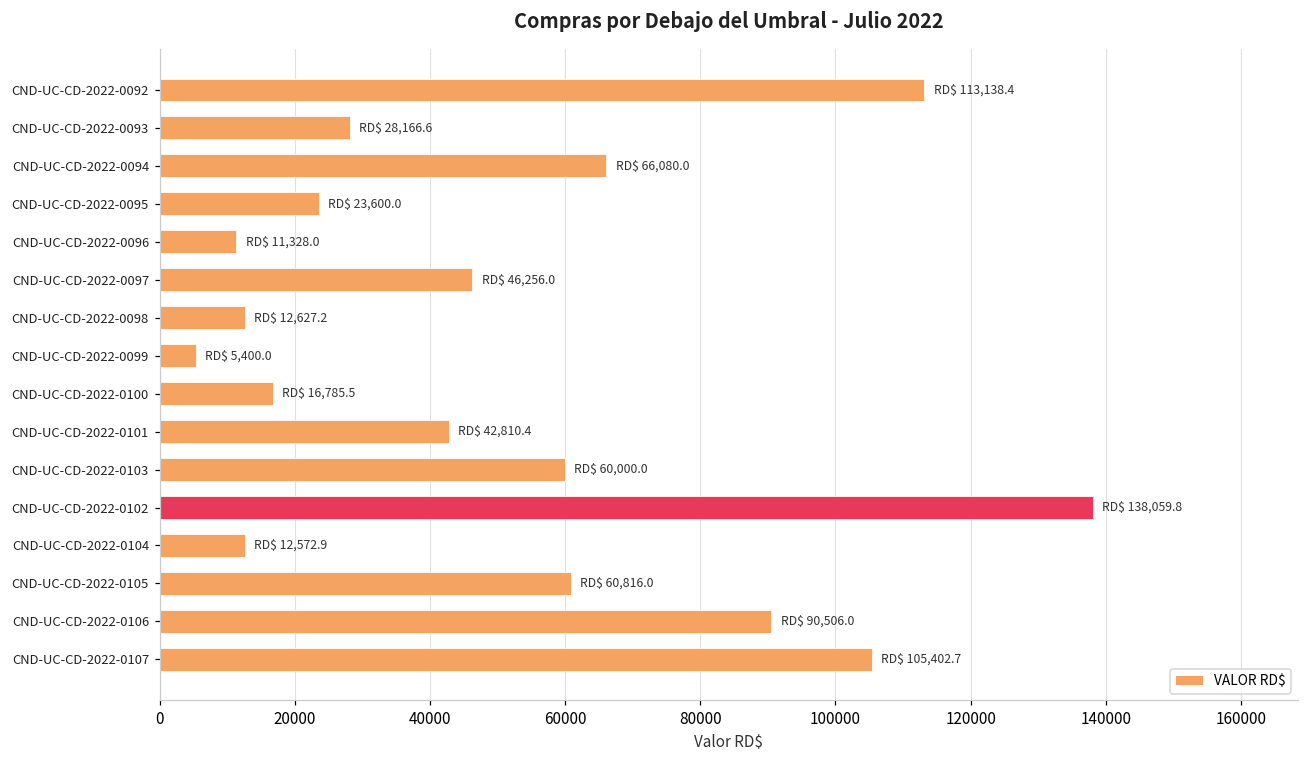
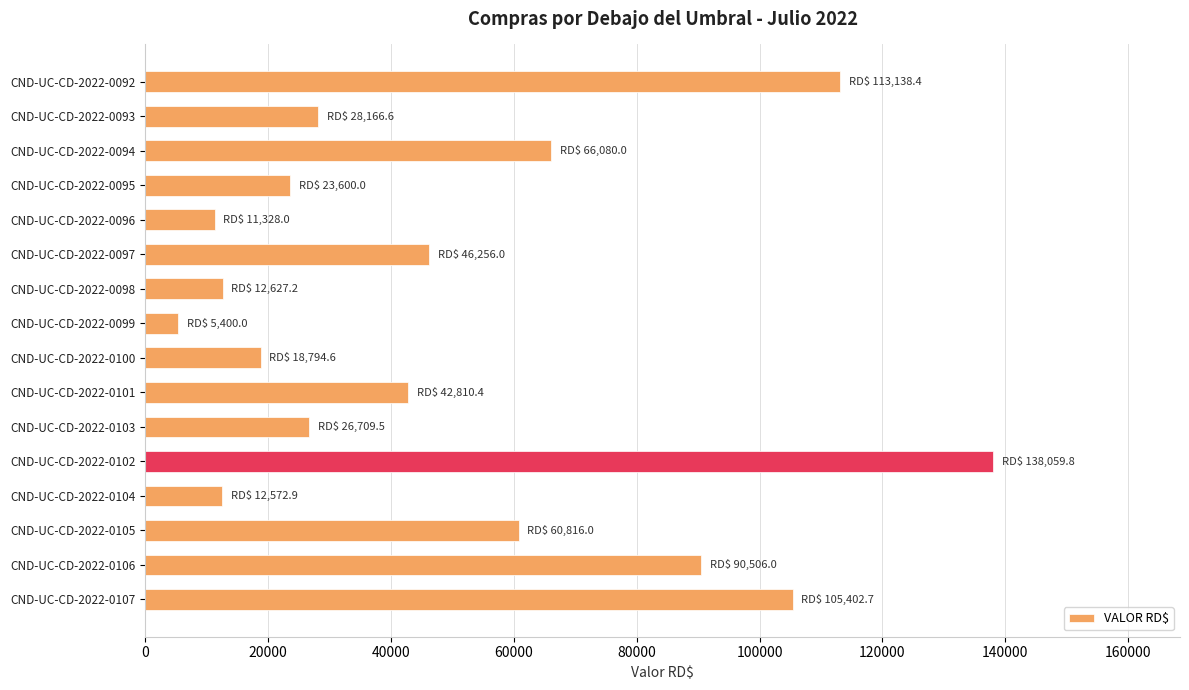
CND-UC-CD-2022-0100: 16,785.5 -> 18,794.6
CND-UC-CD-2022-0103: 60,000.0 -> 26,709.5
